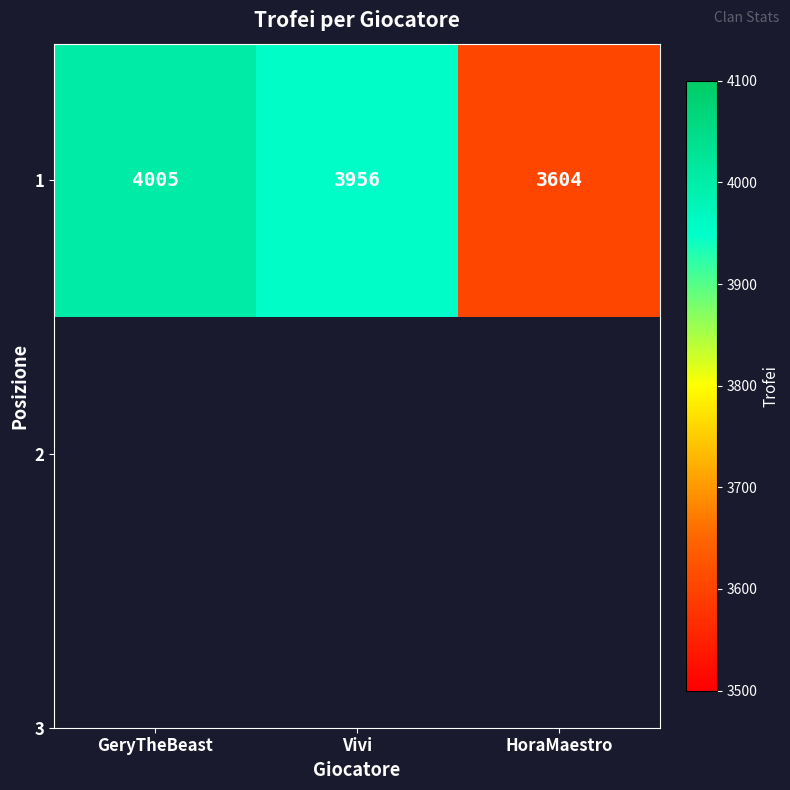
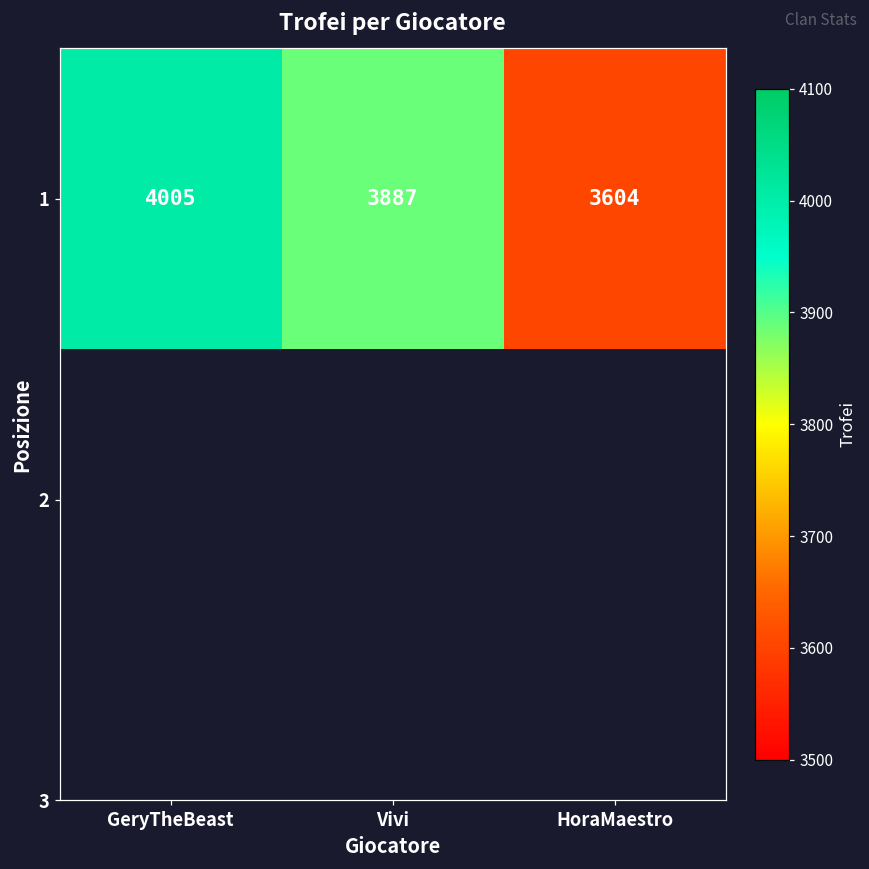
1, Vivi: 3956 -> 3887
